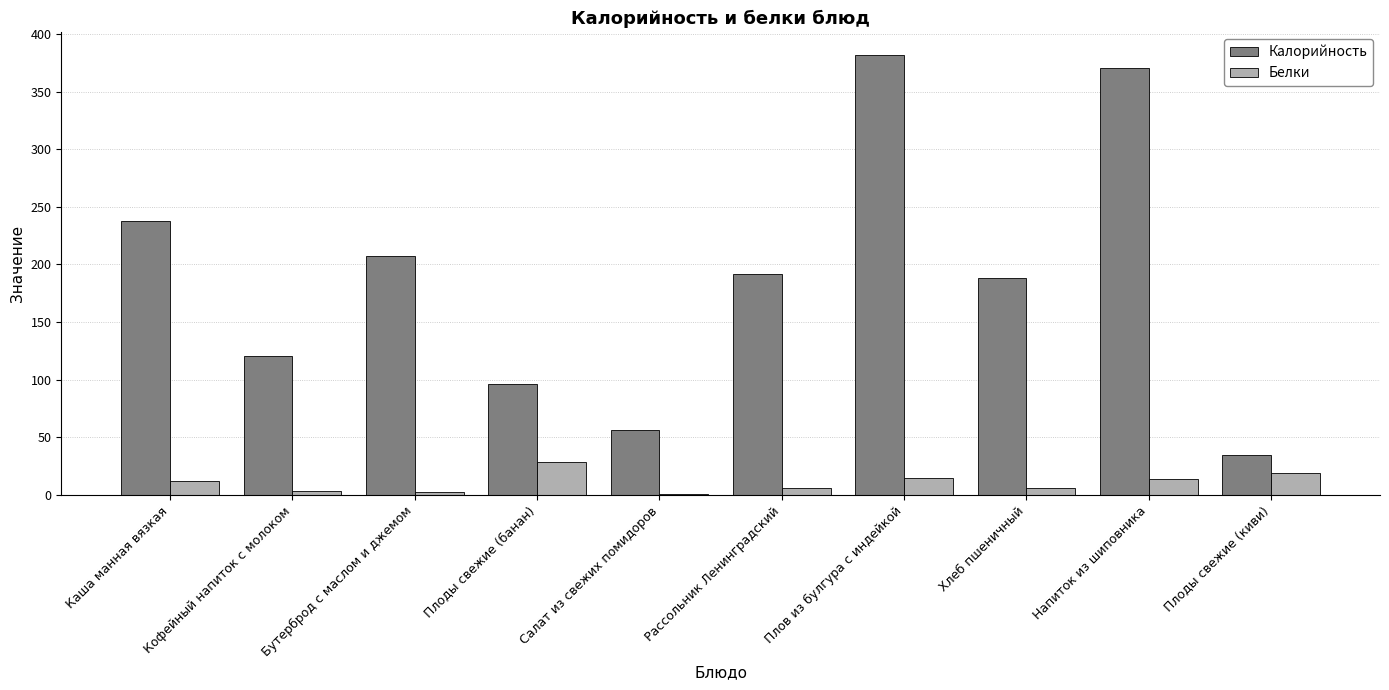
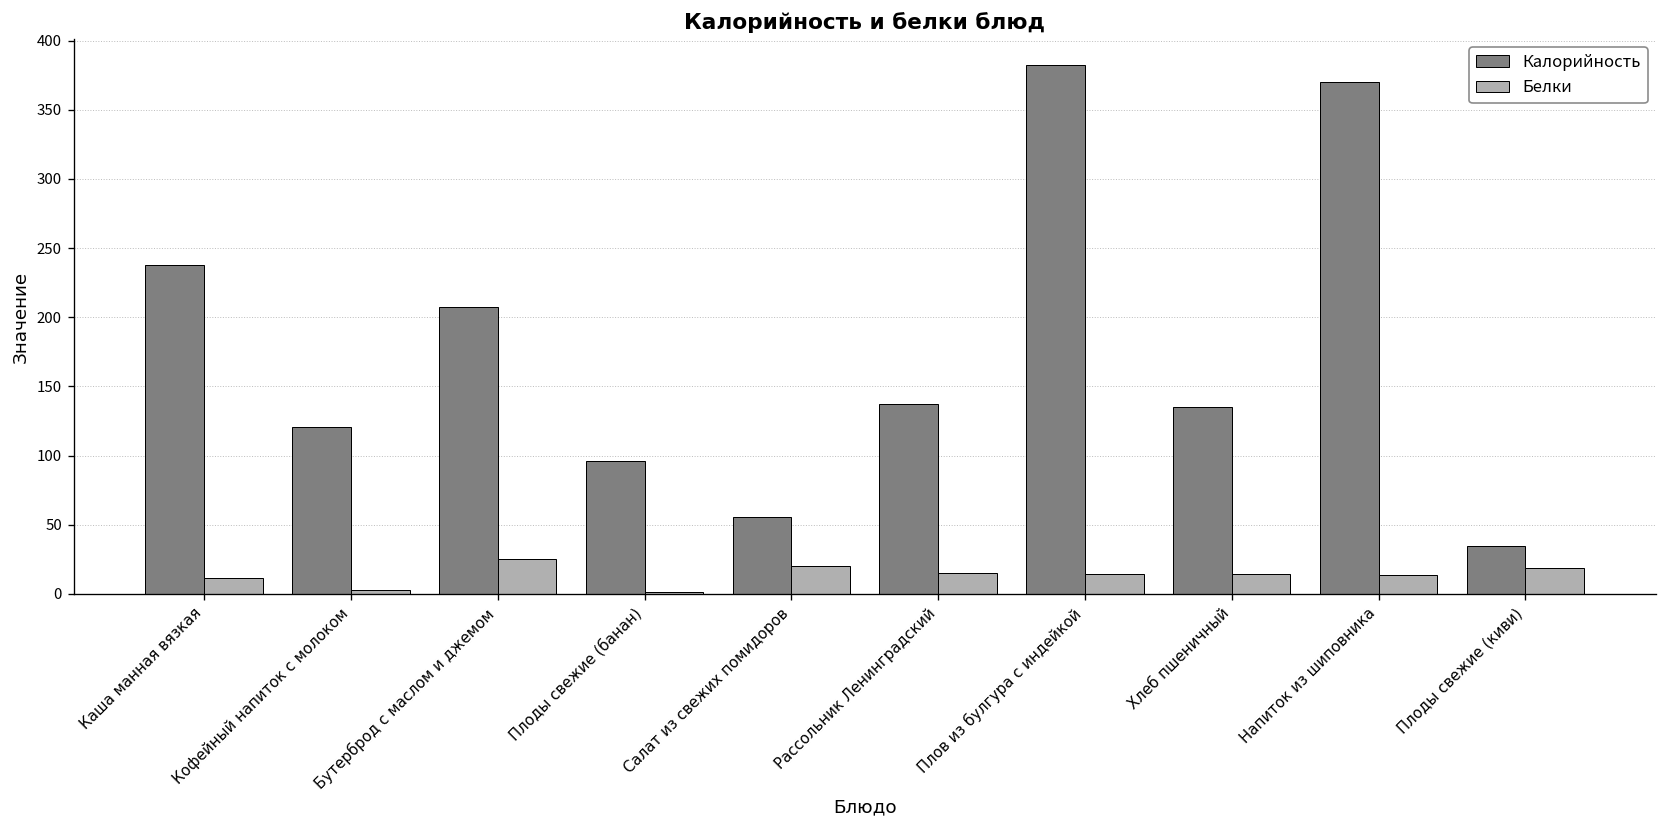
Белки, Бутерброд с маслом и джемом: 3 -> 26
Белки, Плоды свежие (банан): 29 -> 2
Белки, Салат из свежих помидоров: 1 -> 20
Калорийность, Рассольник Ленинградский: 192 -> 137
Белки, Рассольник Ленинградский: 6 -> 15
Калорийность, Хлеб пшеничный: 188 -> 135
Белки, Хлеб пшеничный: 6 -> 14
